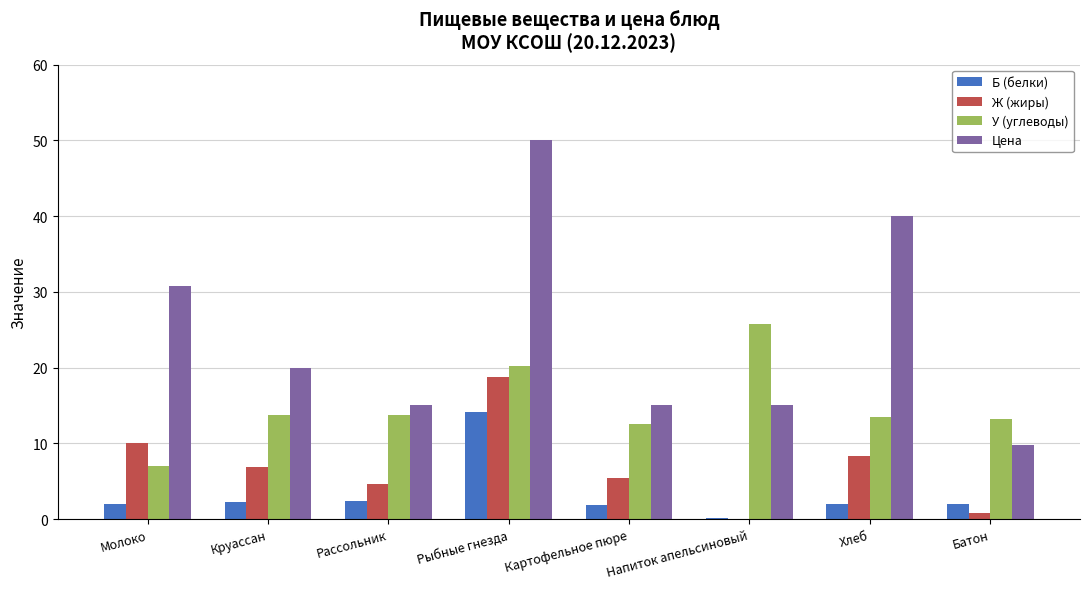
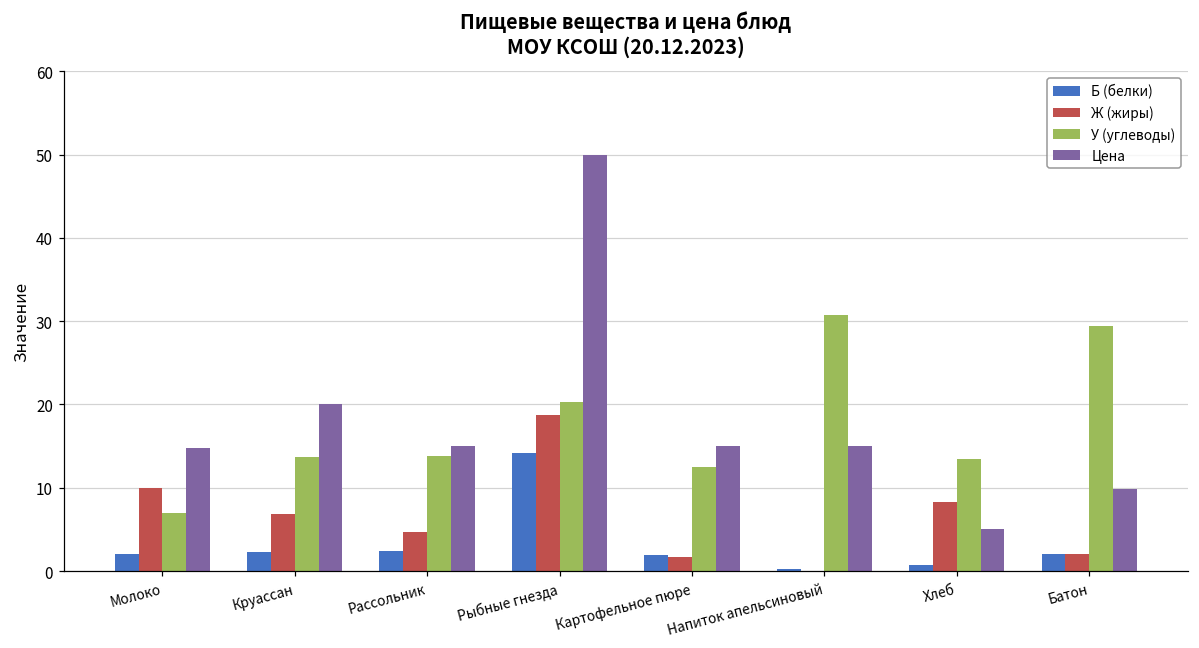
Цена, Молоко: 31 -> 15
Ж (жиры), Картофельное пюре: 5 -> 2
У (углеводы), Напиток апельсиновый: 26 -> 31
Б (белки), Хлеб: 2 -> 1
Цена, Хлеб: 40 -> 5
Ж (жиры), Батон: 1 -> 2
У (углеводы), Батон: 13 -> 29
